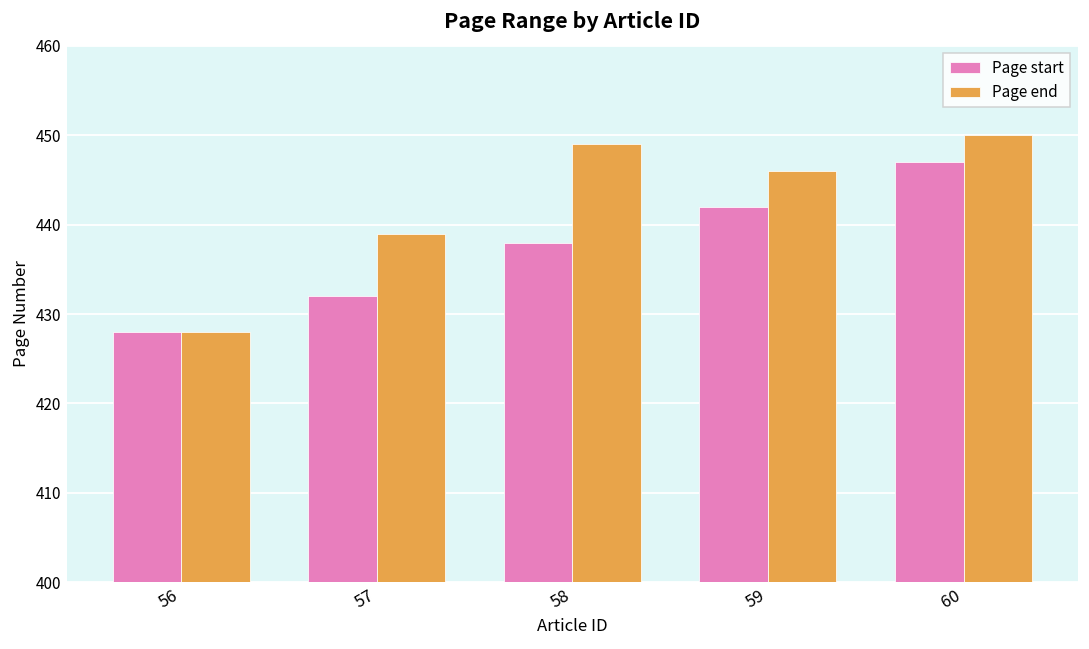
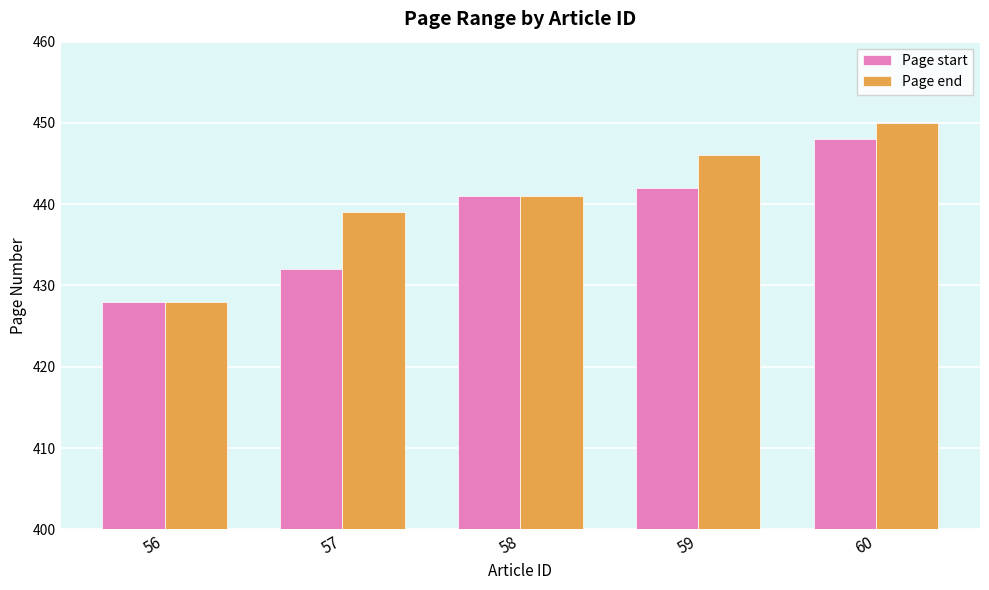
Page start, 58: 438 -> 441
Page end, 58: 449 -> 441
Page start, 60: 447 -> 448
